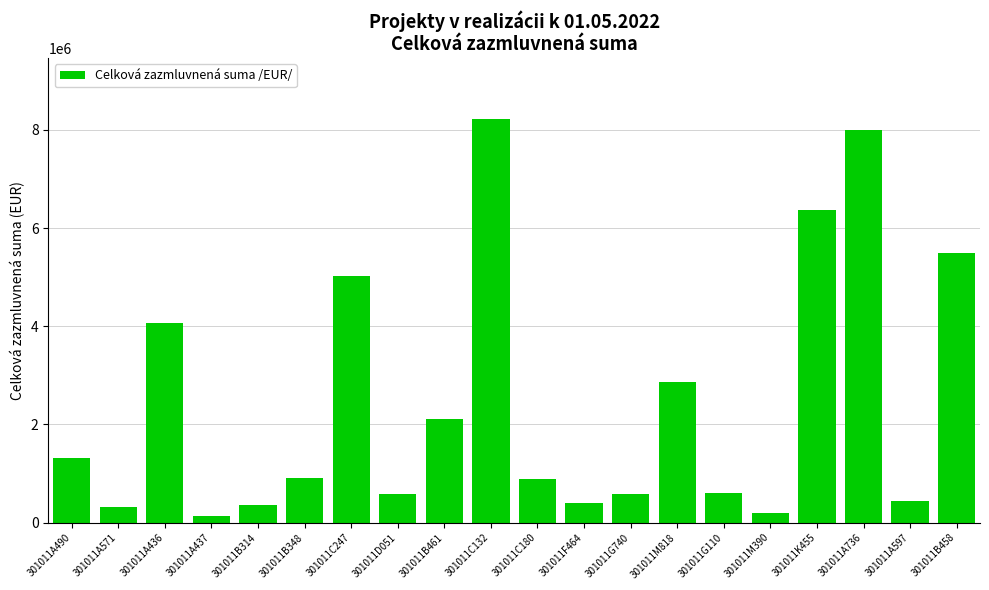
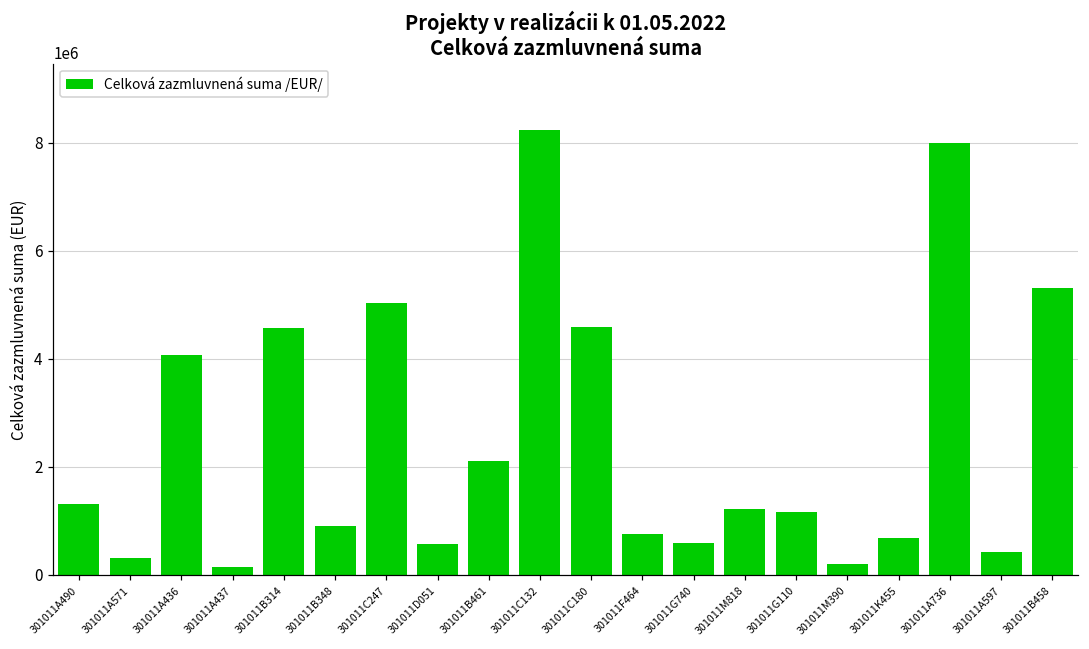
301011B314: 400000 -> 4600000
301011C180: 900000 -> 4600000
301011F464: 400000 -> 700000
301011M818: 2900000 -> 1200000
301011G110: 600000 -> 1200000
301011K455: 6400000 -> 700000
301011B458: 5500000 -> 5300000
